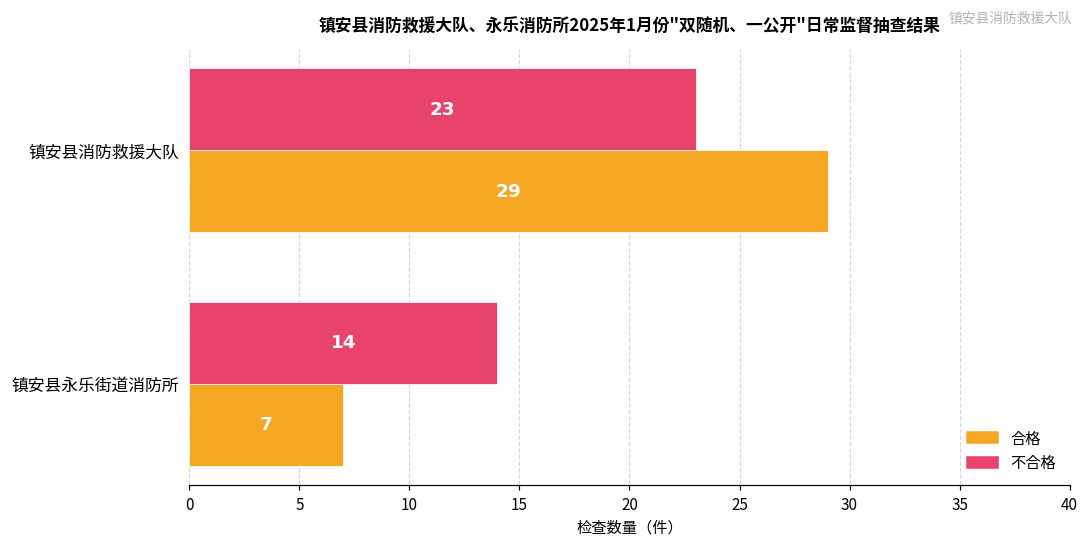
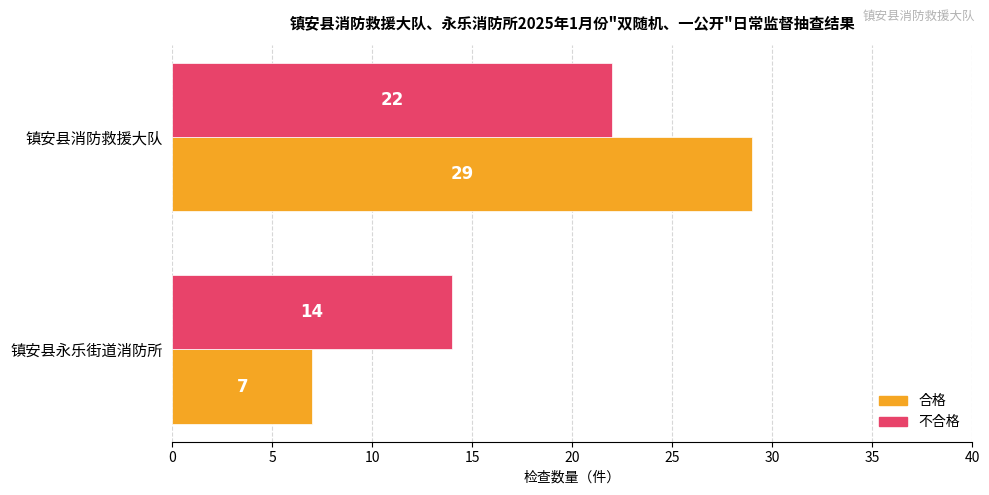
不合格, 镇安县消防救援大队: 23 -> 22
